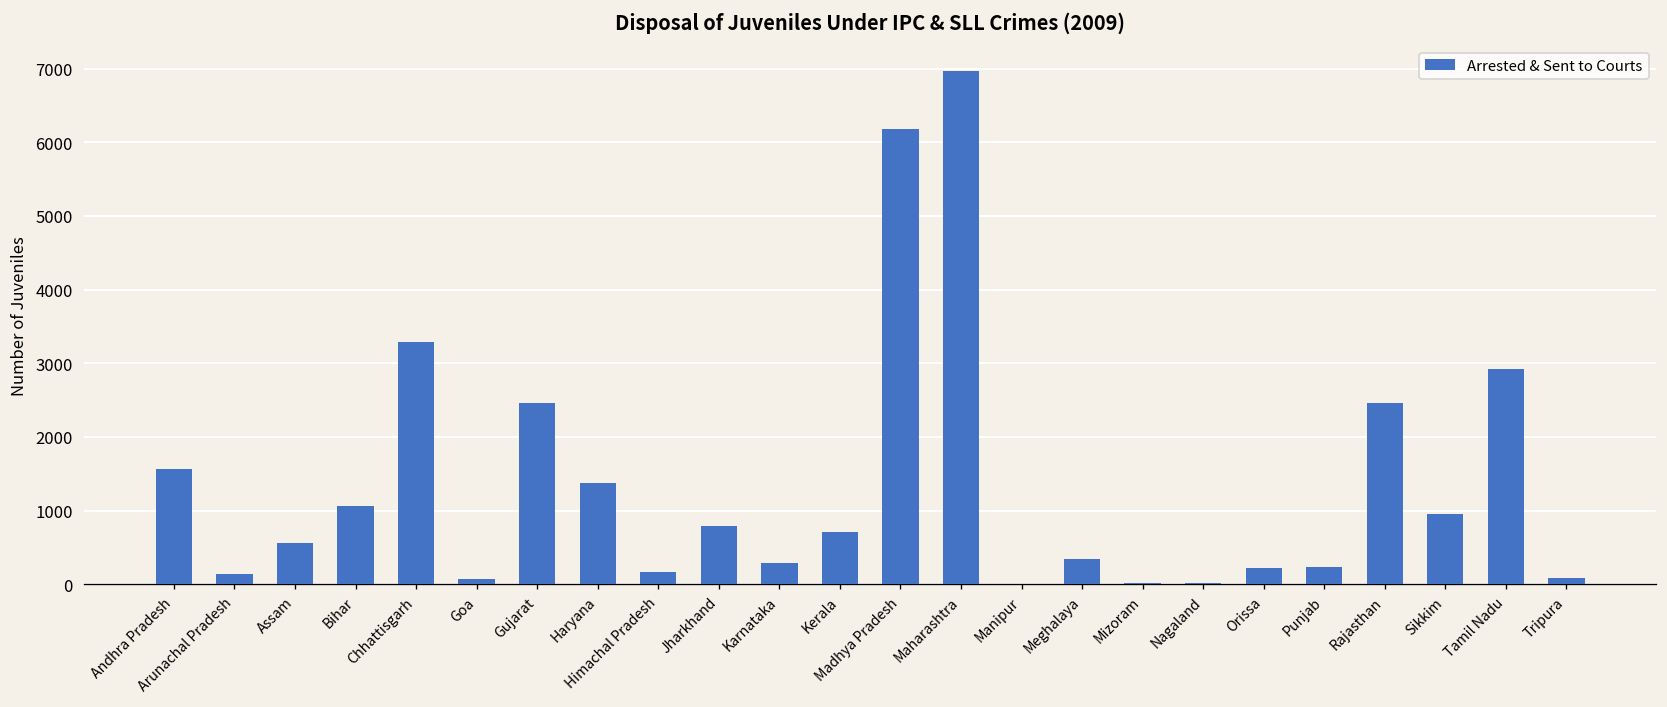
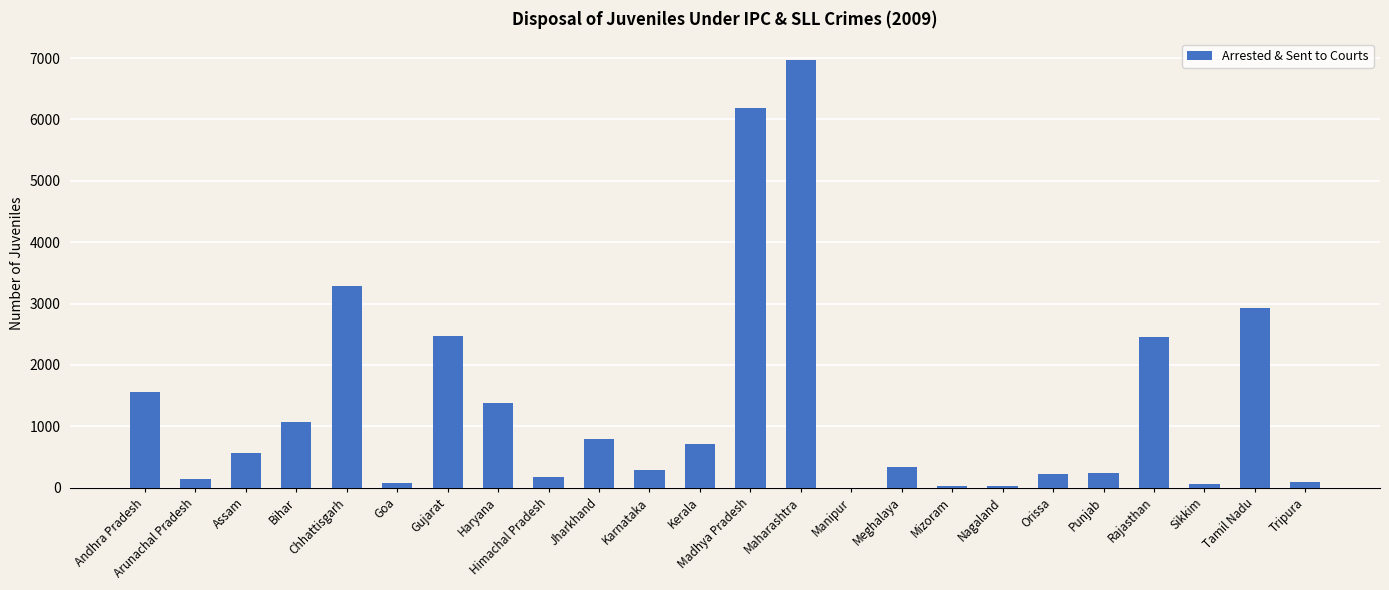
Sikkim: 900 -> 100
